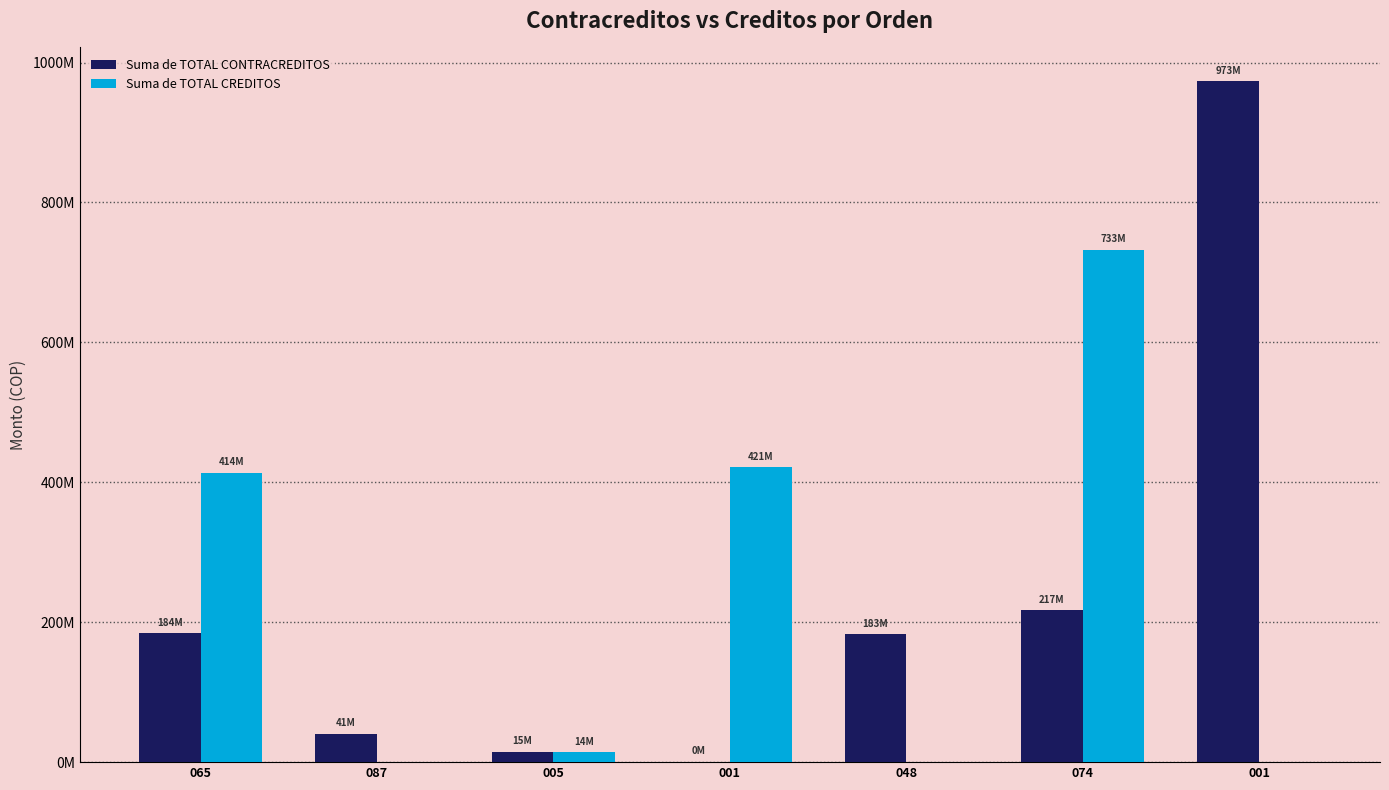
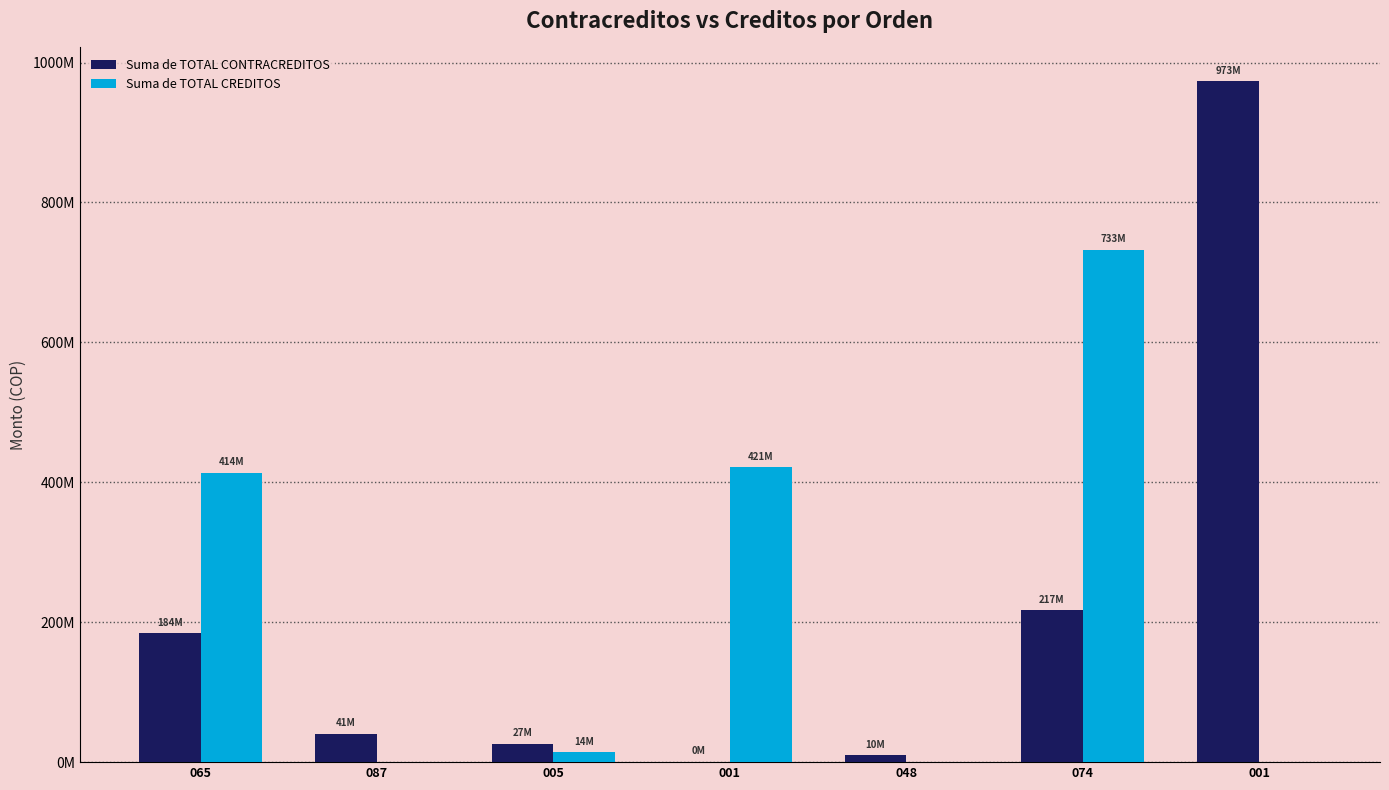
Suma de TOTAL CONTRACREDITOS, 005: 15M -> 27M
Suma de TOTAL CONTRACREDITOS, 048: 183M -> 10M
